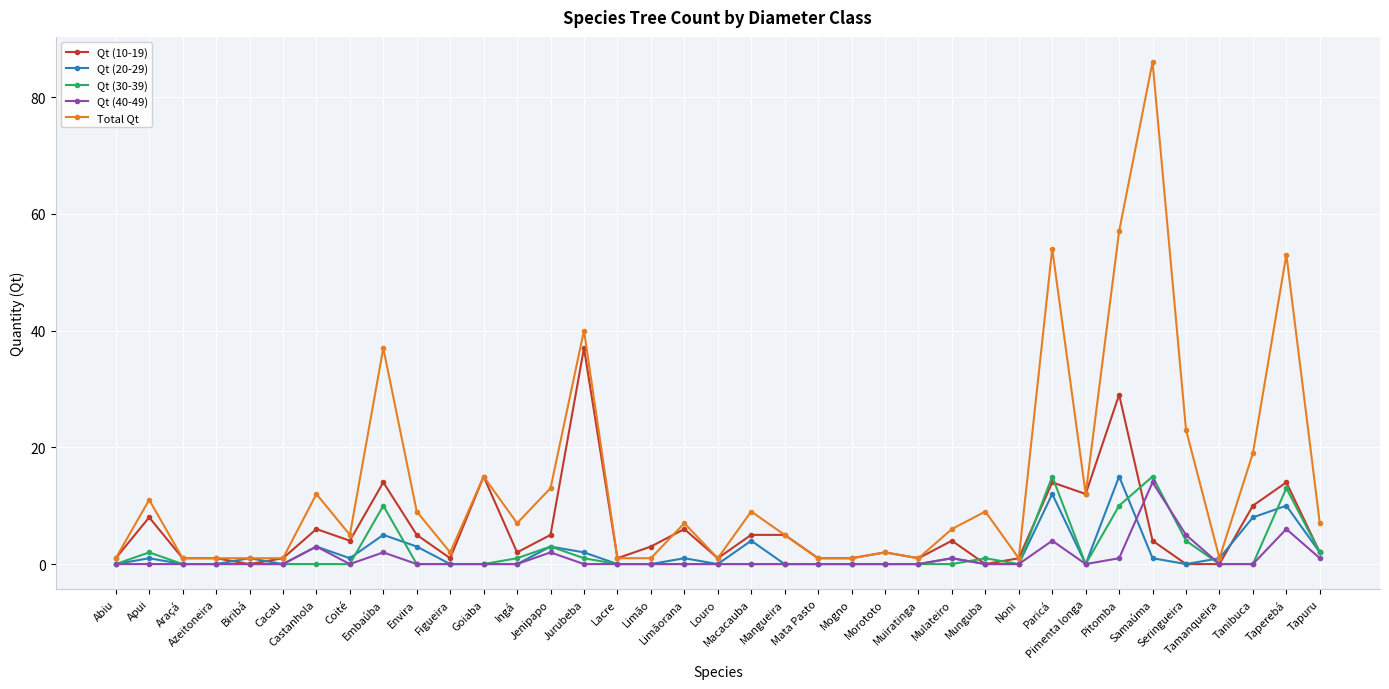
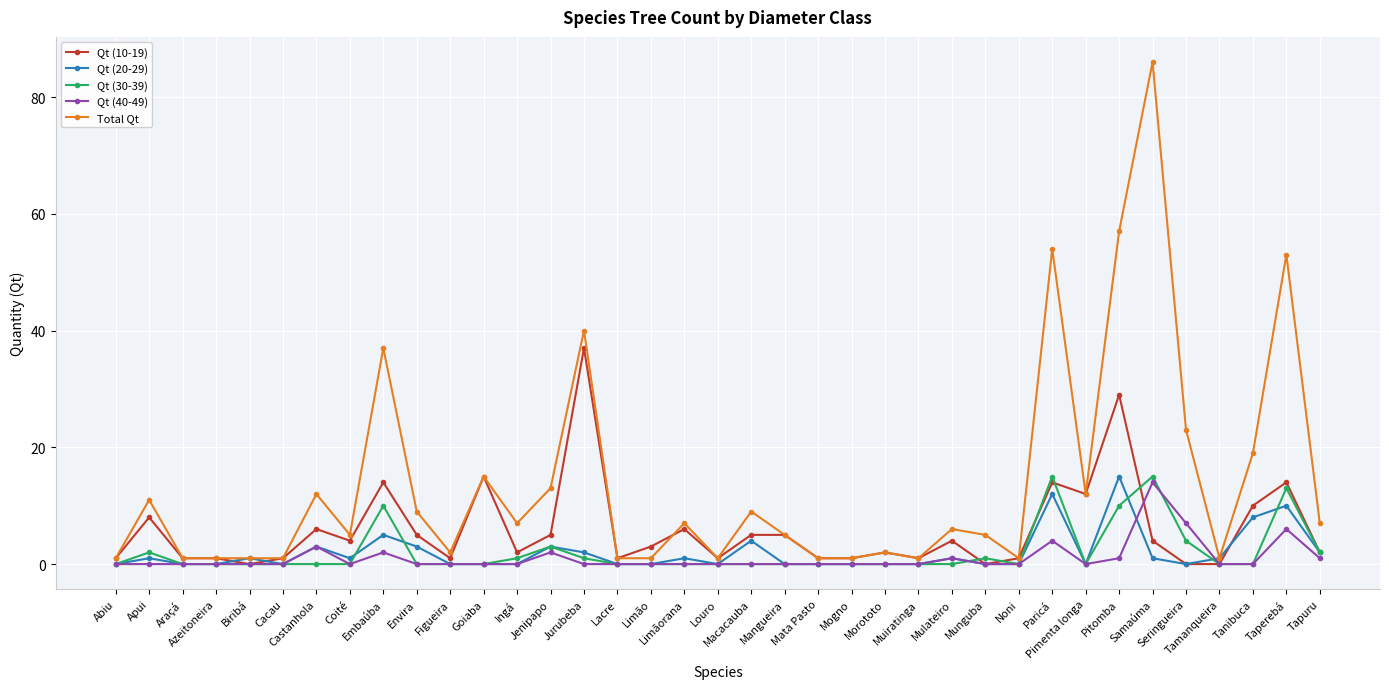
Total Qt, Munguba: 9 -> 5
Qt (40-49), Seringueira: 5 -> 7
